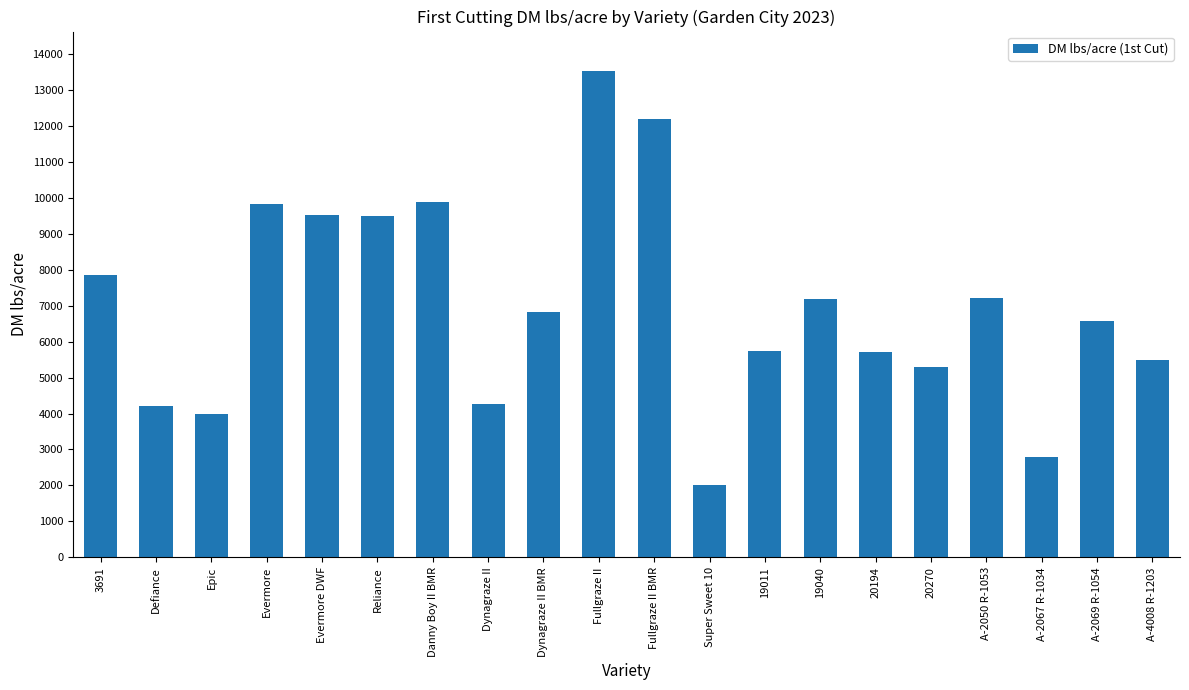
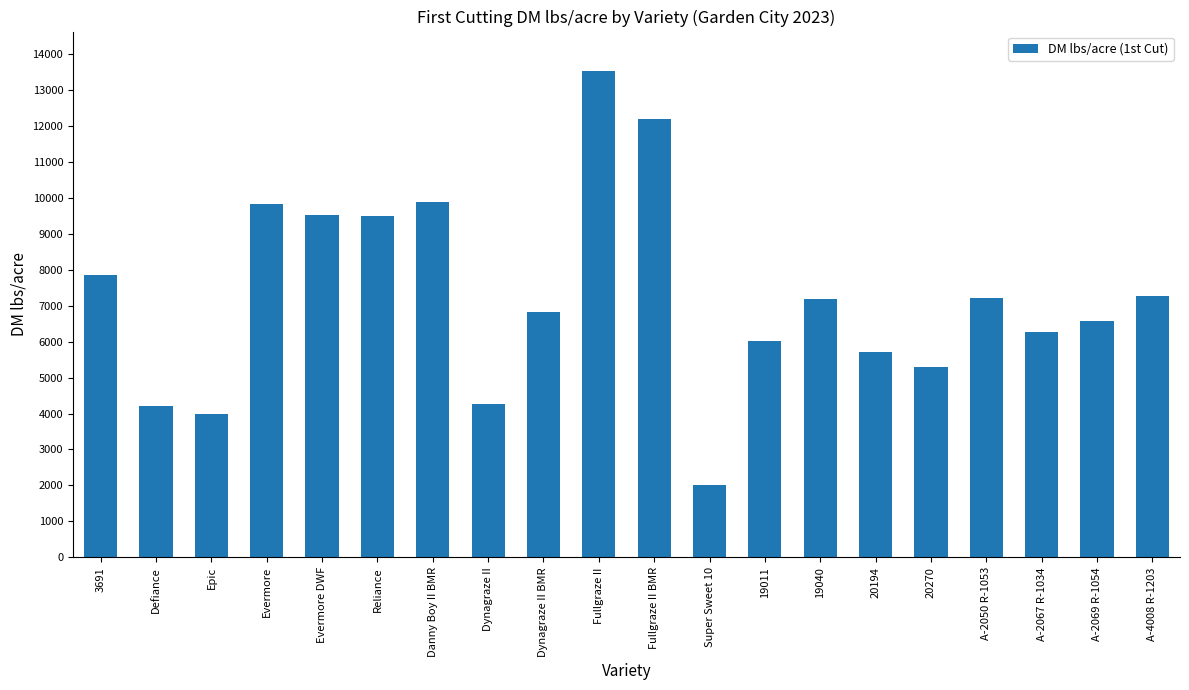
19011: 5700 -> 6000
A-2067 R-1034: 2800 -> 6300
A-4008 R-1203: 5500 -> 7300
